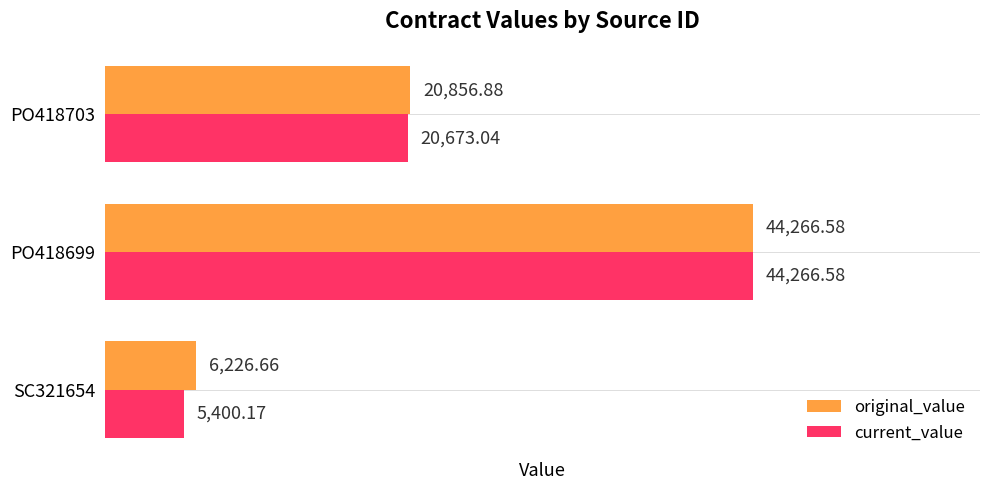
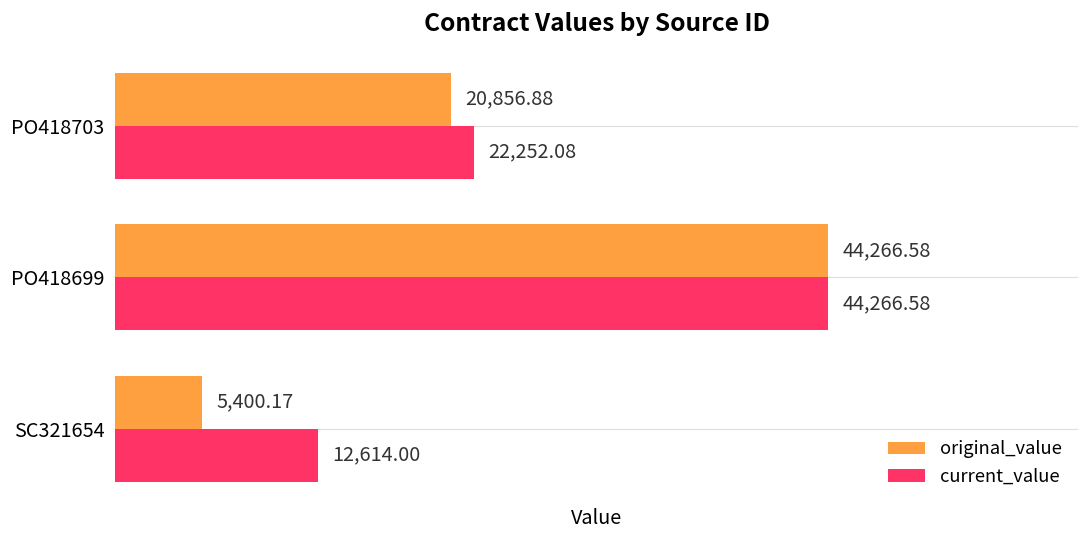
current_value, PO418703: 20,673.04 -> 22,252.08
original_value, SC321654: 6,226.66 -> 5,400.17
current_value, SC321654: 5,400.17 -> 12,614.00
